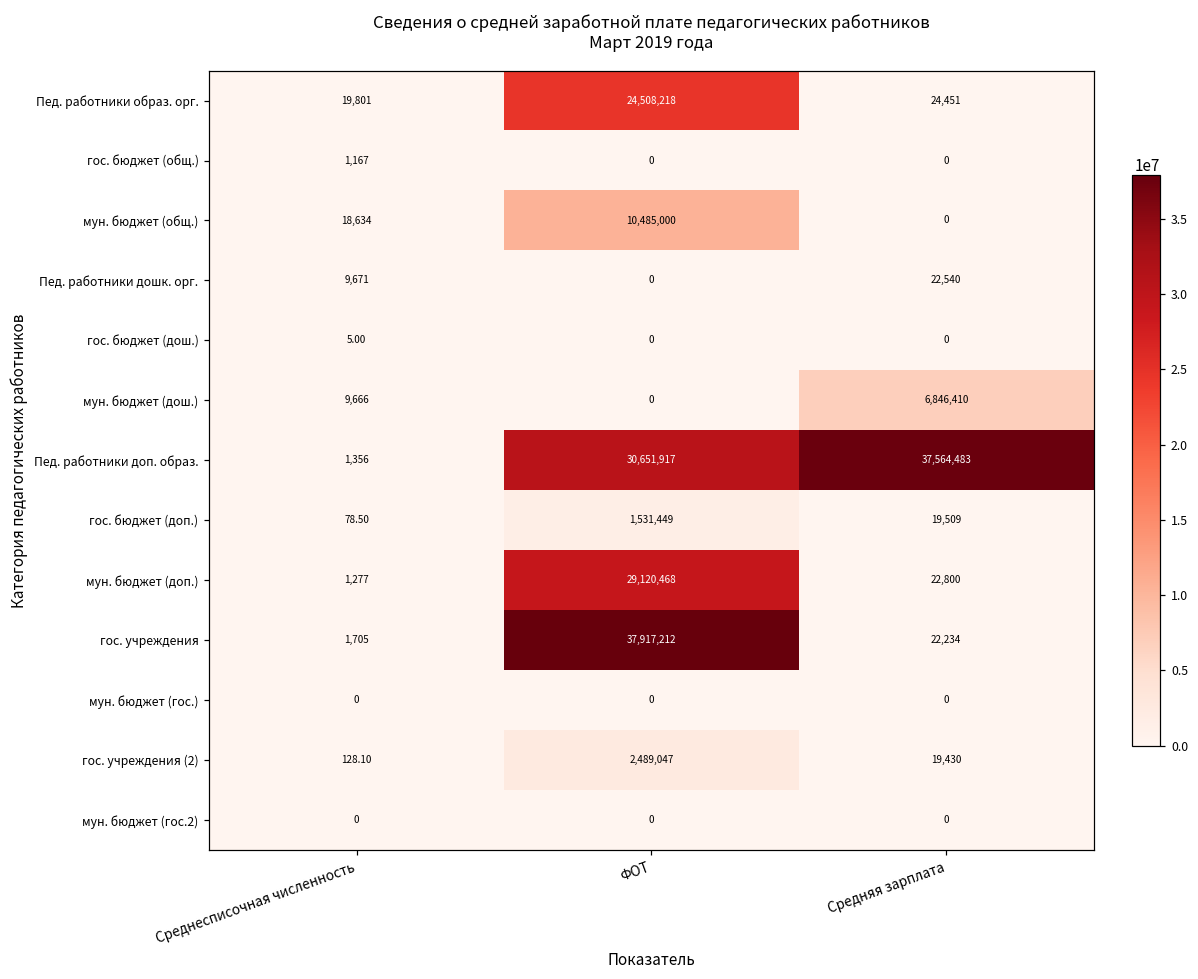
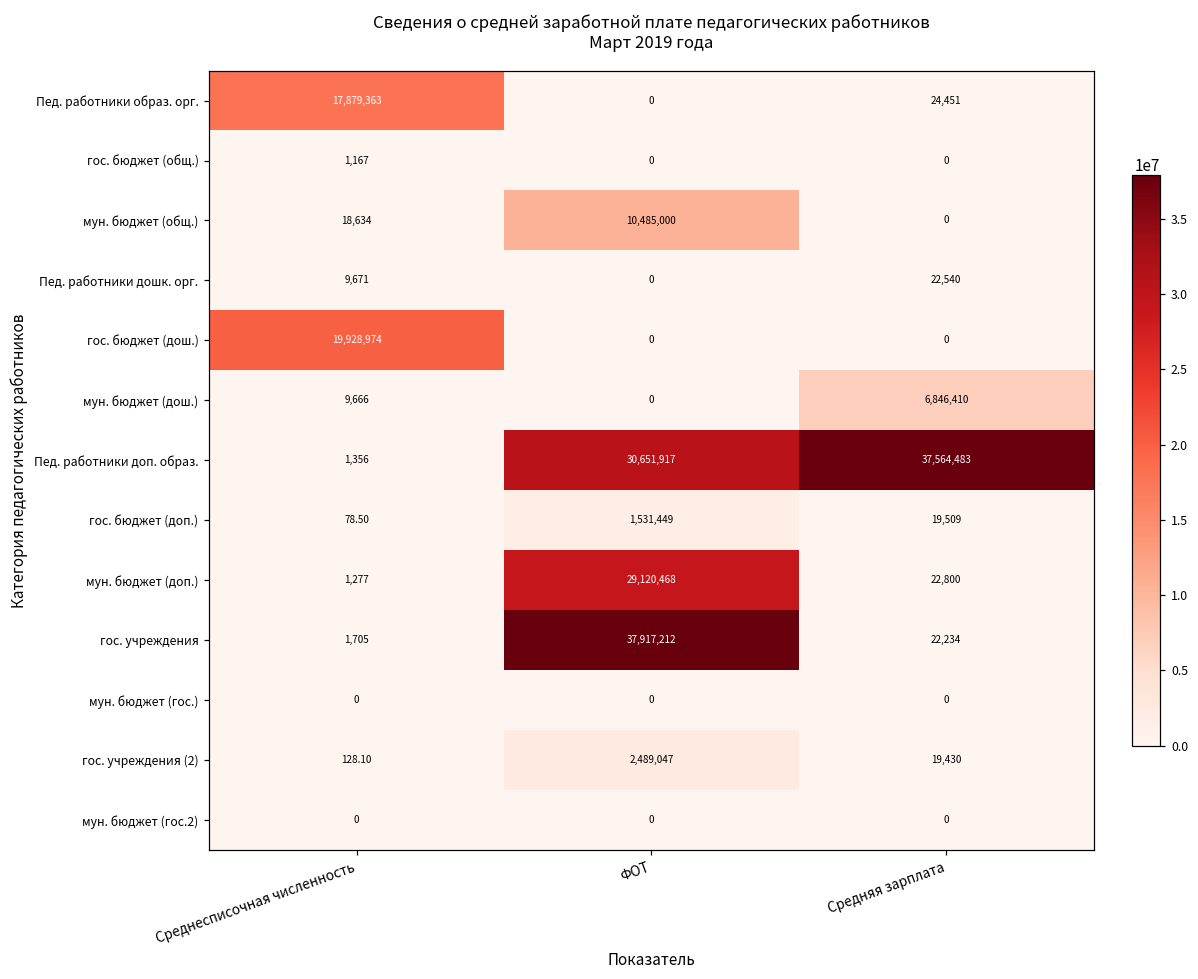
Пед. работники образ. орг., Среднесписочная численность: 19,801 -> 17,879,363
Пед. работники образ. орг., ФОТ: 24,508,218 -> 0
гос. бюджет (дош.), Среднесписочная численность: 5.00 -> 19,928,974
